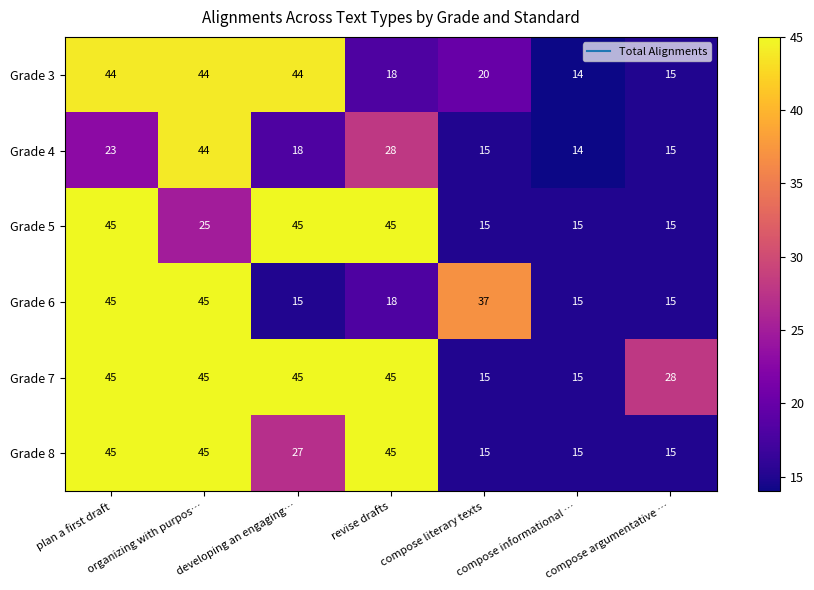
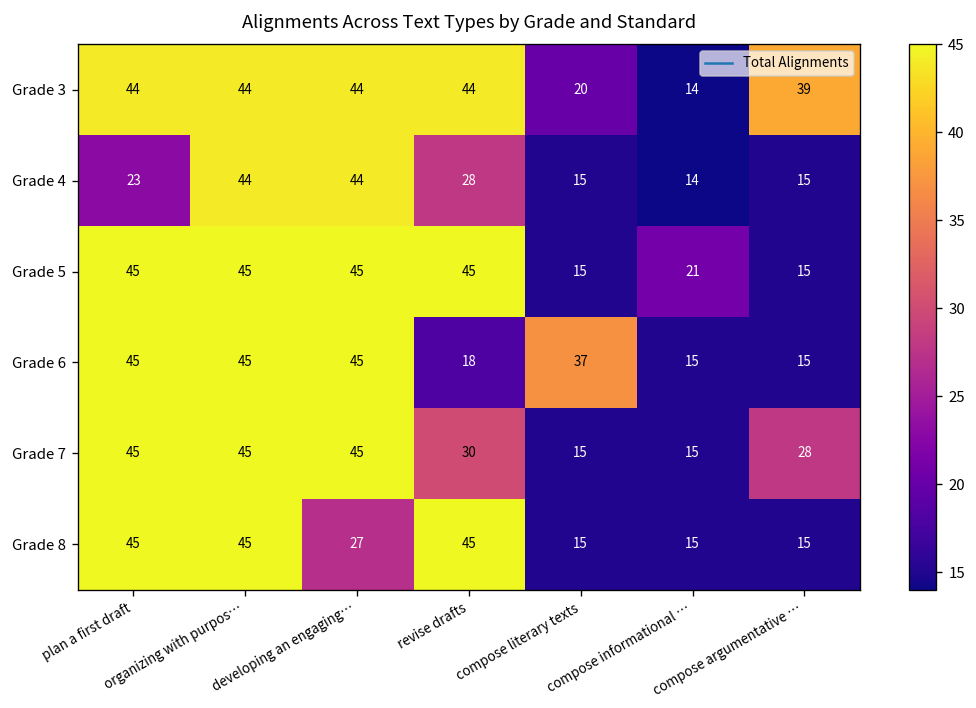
Grade 3, revise drafts: 18 -> 44
Grade 3, compose argumentative …: 15 -> 39
Grade 4, developing an engaging…: 18 -> 44
Grade 5, organizing with purpos…: 25 -> 45
Grade 5, compose informational …: 15 -> 21
Grade 6, developing an engaging…: 15 -> 45
Grade 7, revise drafts: 45 -> 30
